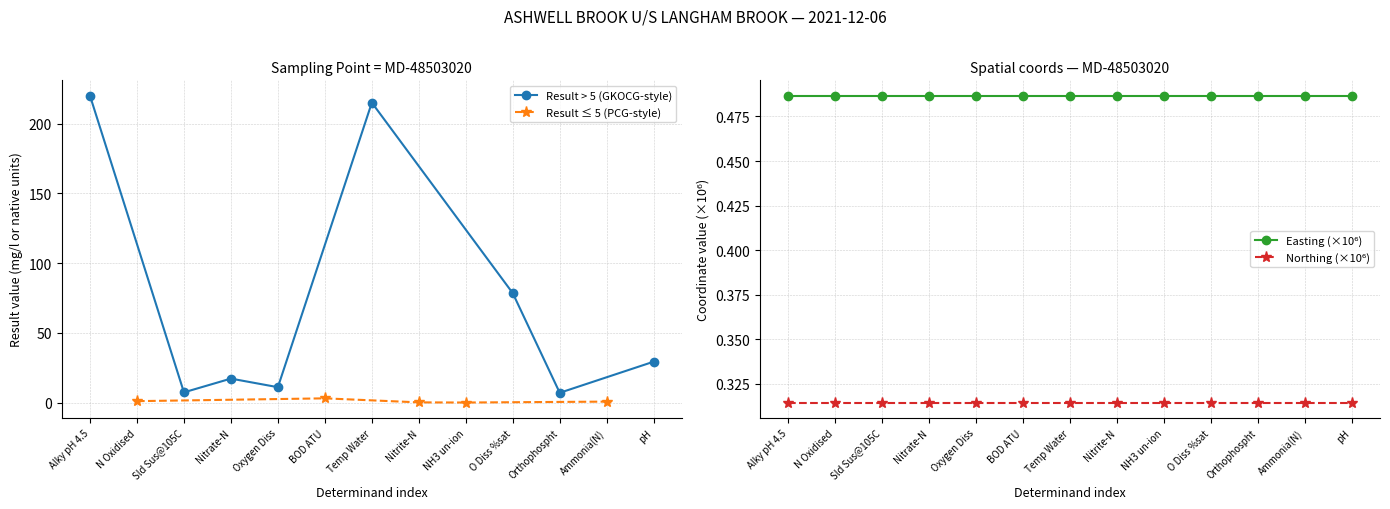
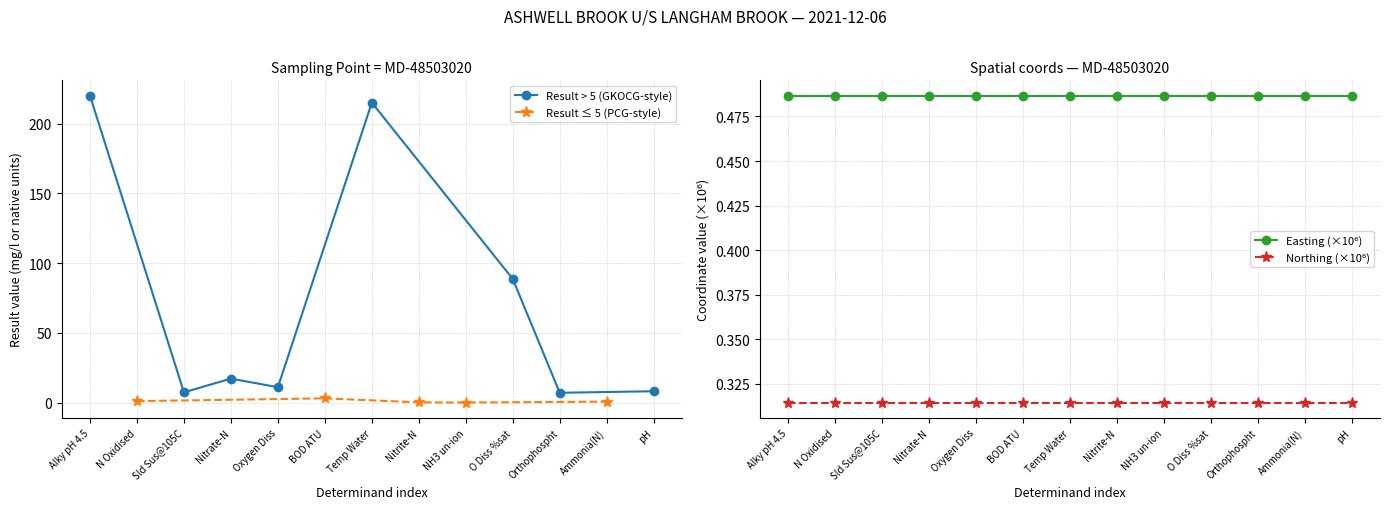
Sampling Point = MD-48503020, Result > 5 (GKOCG-style), O Diss %sat: 78 -> 89
Sampling Point = MD-48503020, Result > 5 (GKOCG-style), pH: 29 -> 8
